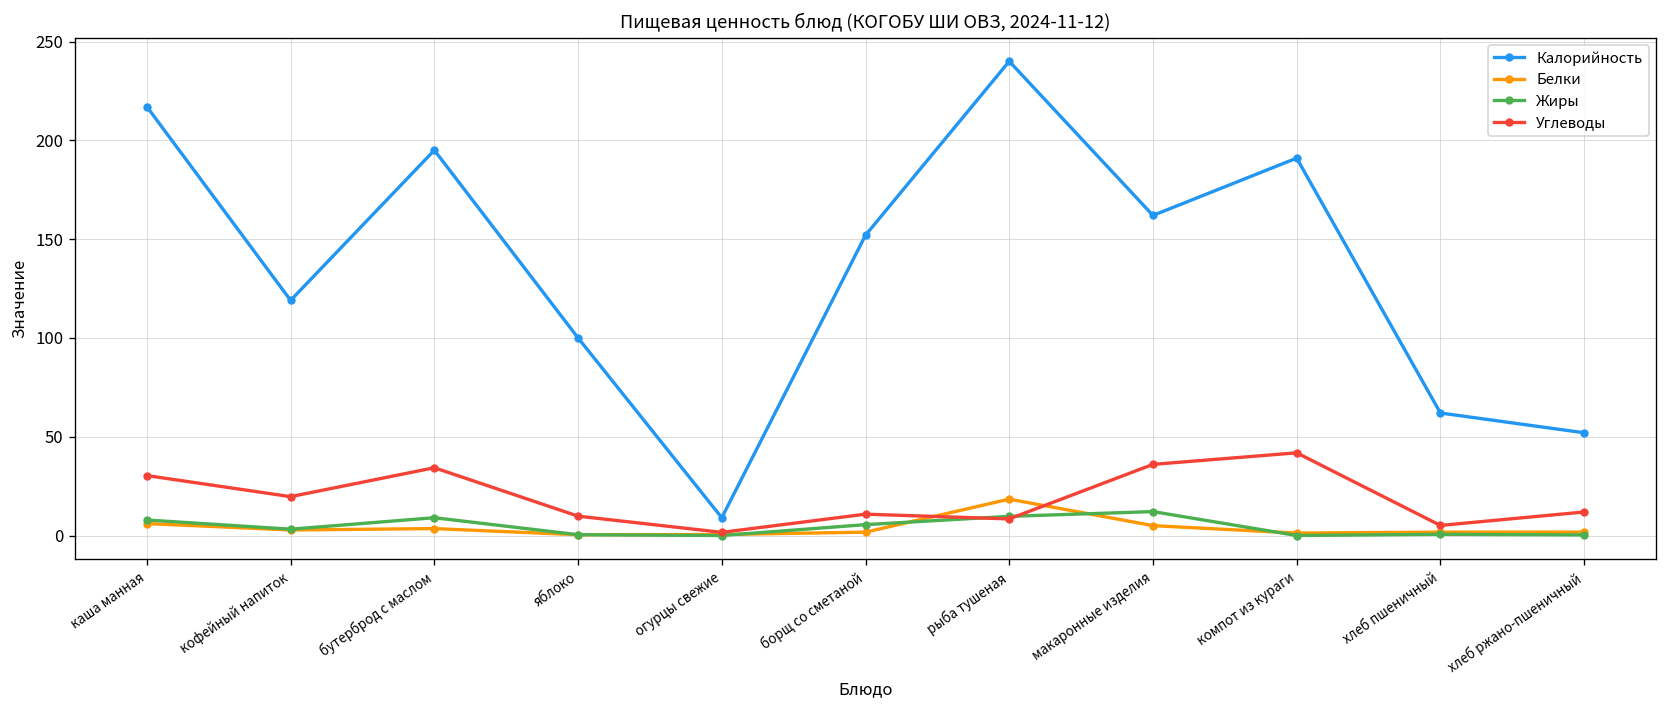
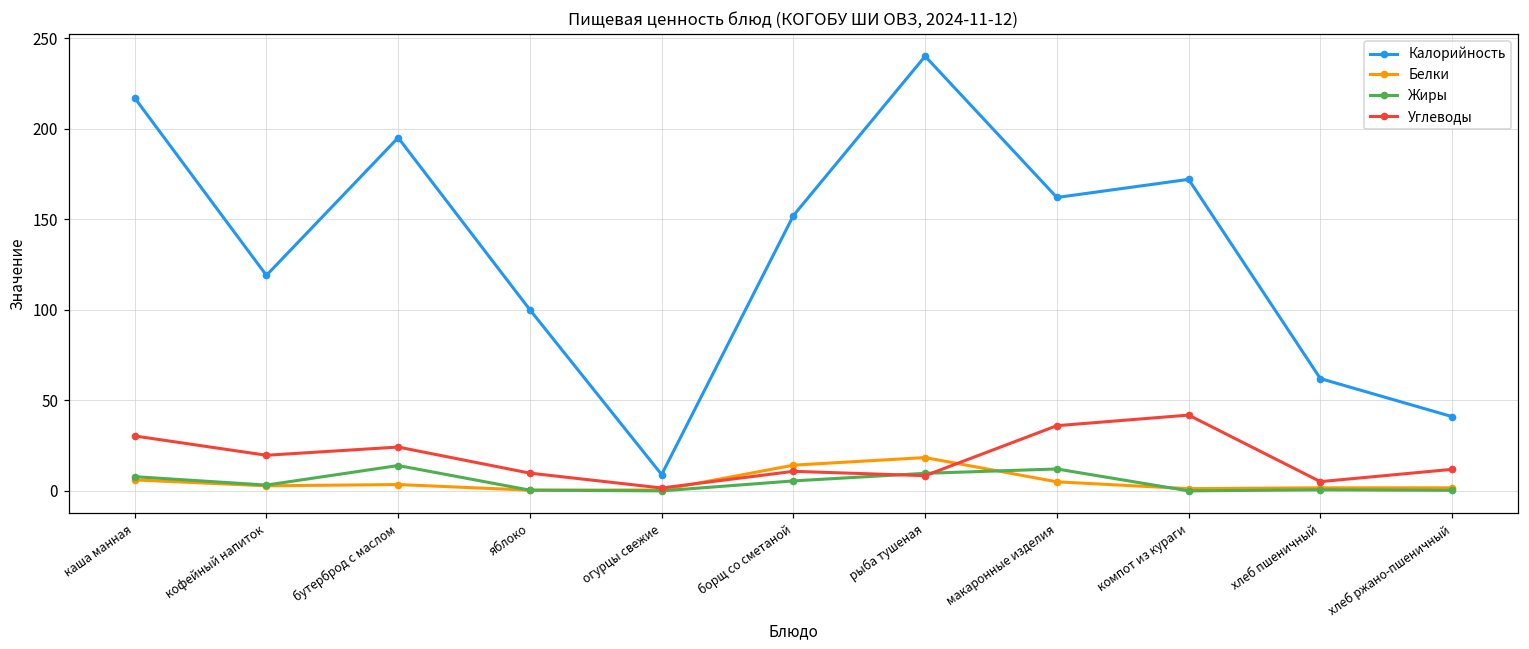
Жиры, бутерброд с маслом: 9 -> 14
Углеводы, бутерброд с маслом: 34 -> 24
Белки, борщ со сметаной: 2 -> 14
Калорийность, компот из кураги: 191 -> 172
Калорийность, хлеб ржано-пшеничный: 52 -> 41
